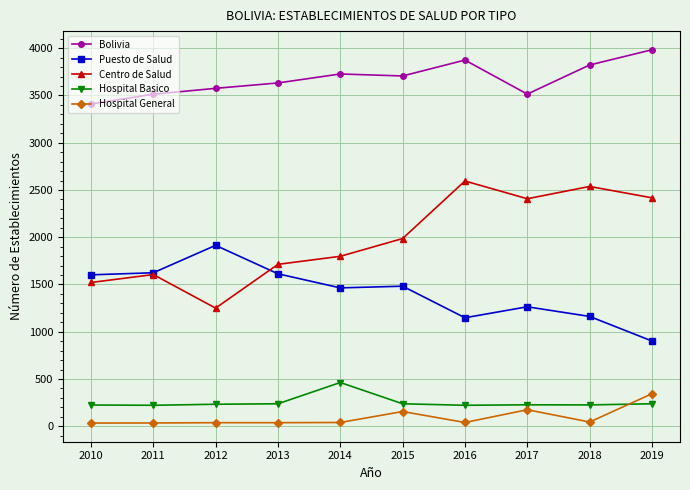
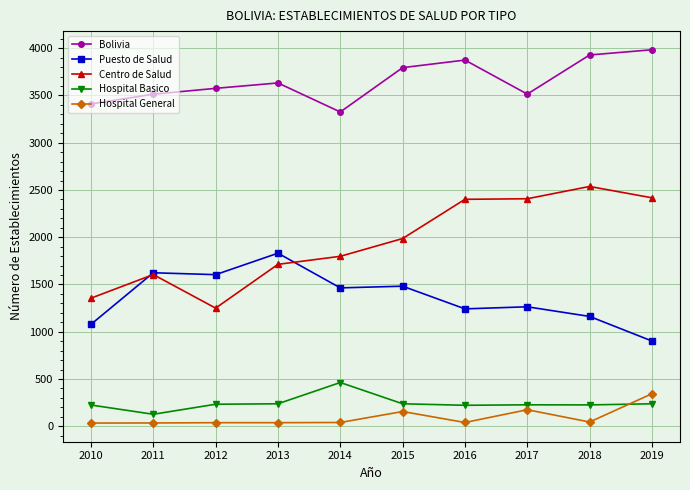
Puesto de Salud, 2010: 1600 -> 1100
Centro de Salud, 2010: 1500 -> 1400
Hospital Basico, 2011: 200 -> 100
Puesto de Salud, 2012: 1900 -> 1600
Puesto de Salud, 2013: 1600 -> 1800
Bolivia, 2014: 3700 -> 3300
Bolivia, 2015: 3700 -> 3800
Puesto de Salud, 2016: 1100 -> 1200
Centro de Salud, 2016: 2600 -> 2400
Bolivia, 2018: 3800 -> 3900
